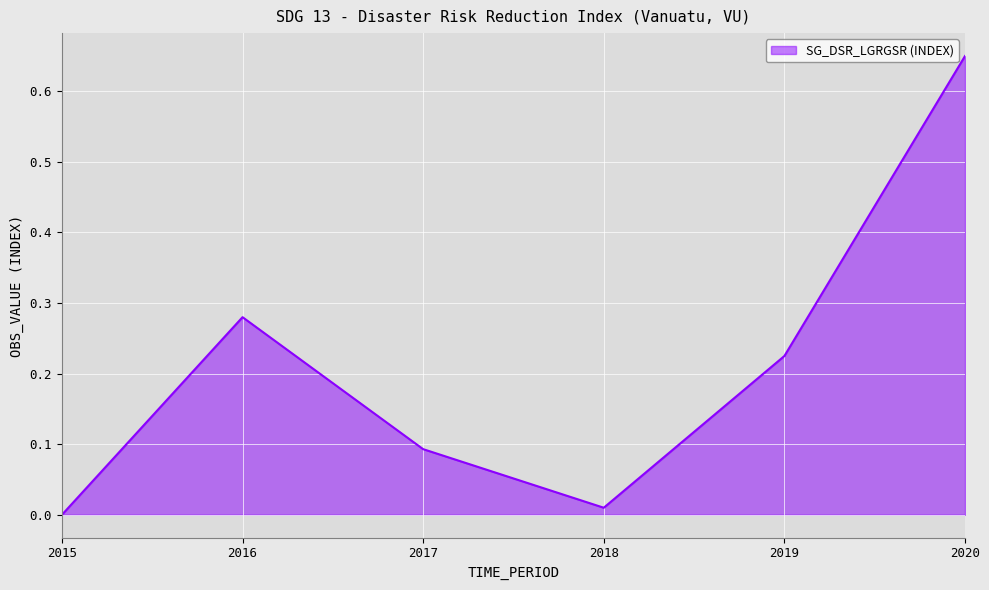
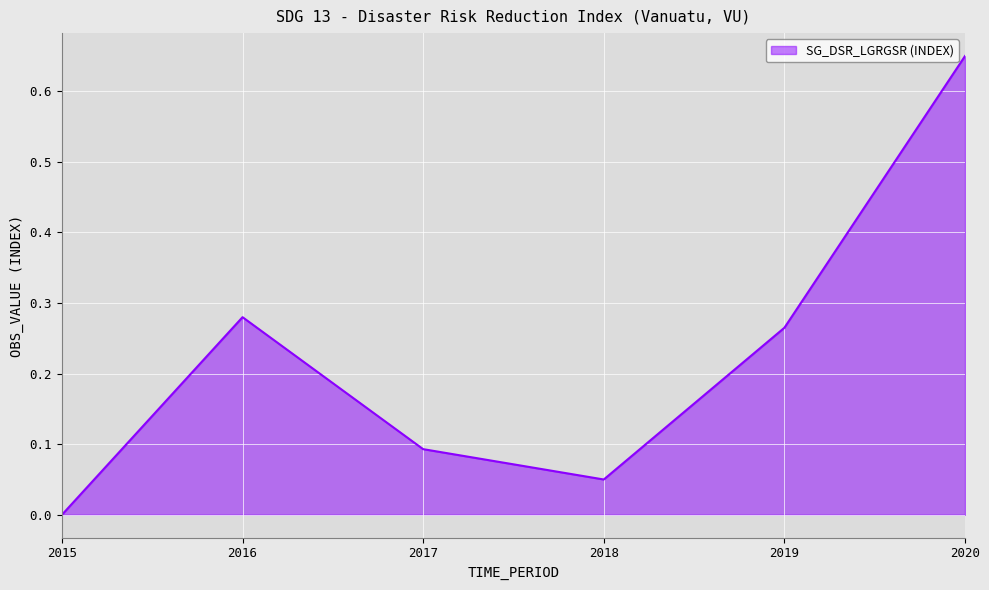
2018: 0.01 -> 0.05
2019: 0.23 -> 0.27
